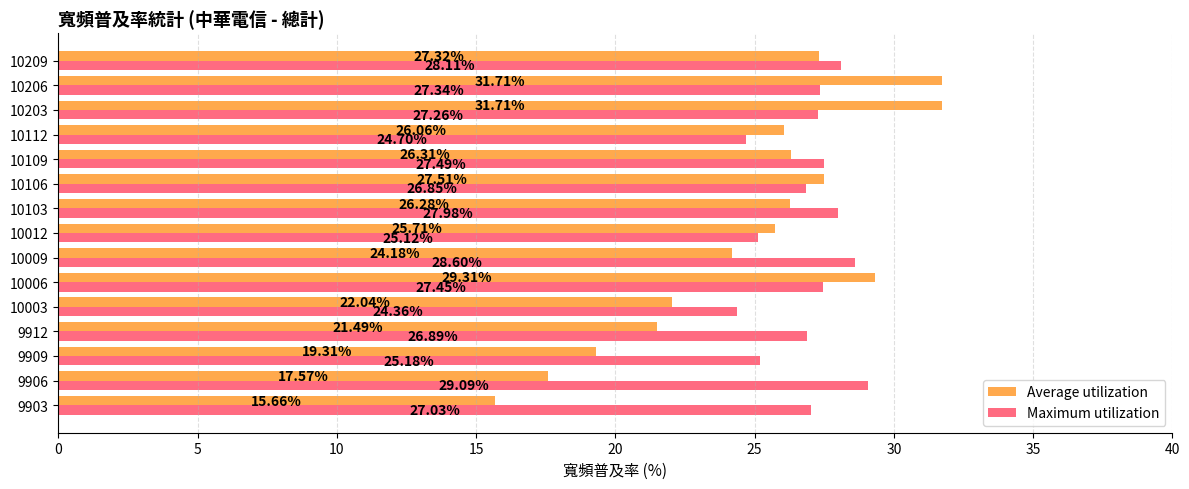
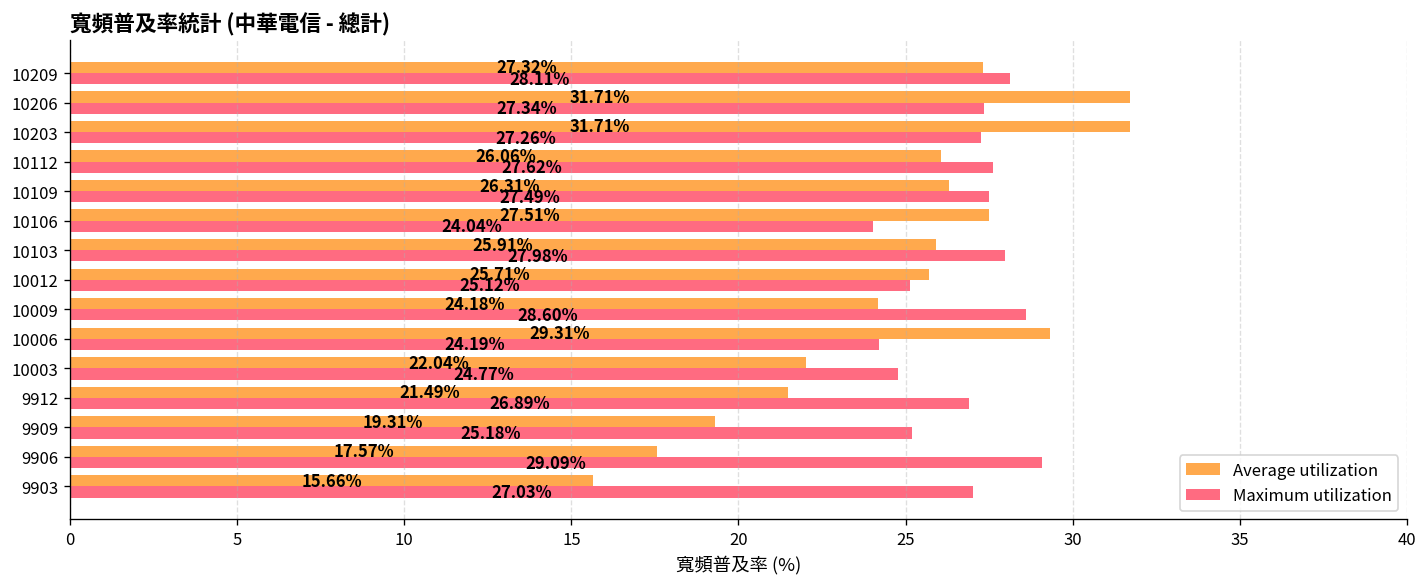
Maximum utilization, 10112: 24.70% -> 27.62%
Maximum utilization, 10106: 26.85% -> 24.04%
Average utilization, 10103: 26.28% -> 25.91%
Maximum utilization, 10006: 27.45% -> 24.19%
Maximum utilization, 10003: 24.36% -> 24.77%
